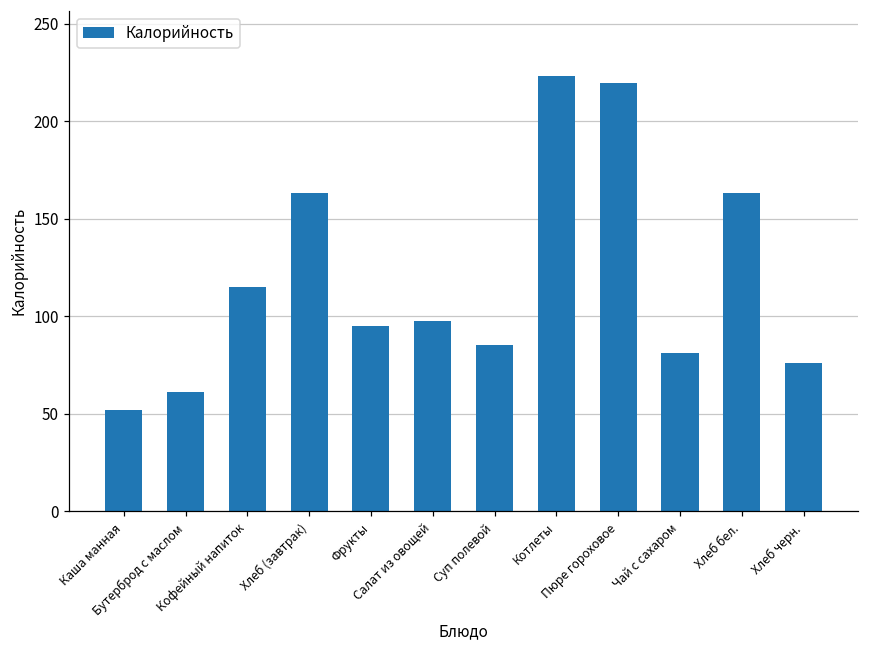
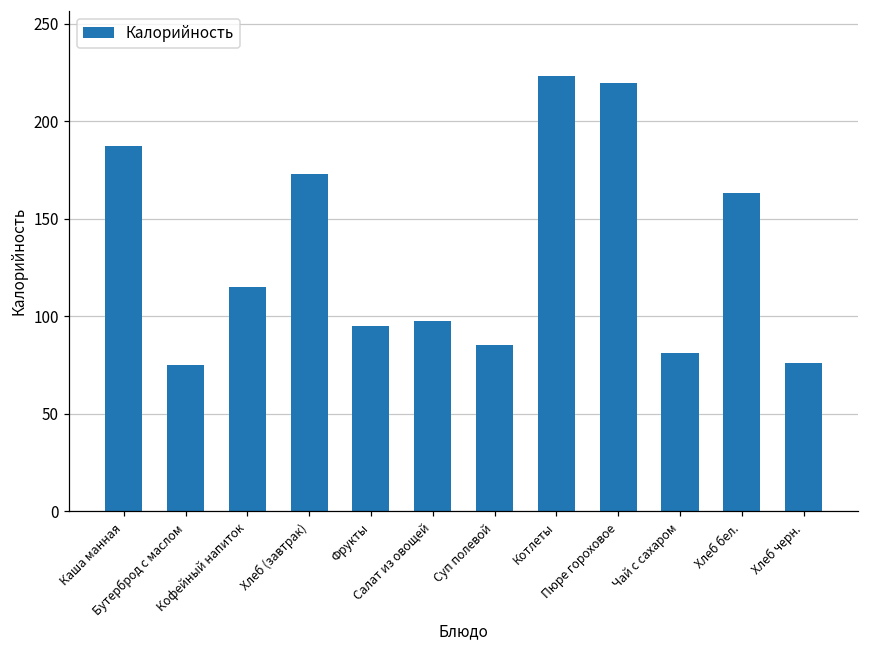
Каша манная: 52 -> 187
Бутерброд с маслом: 61 -> 75
Хлеб (завтрак): 163 -> 173
